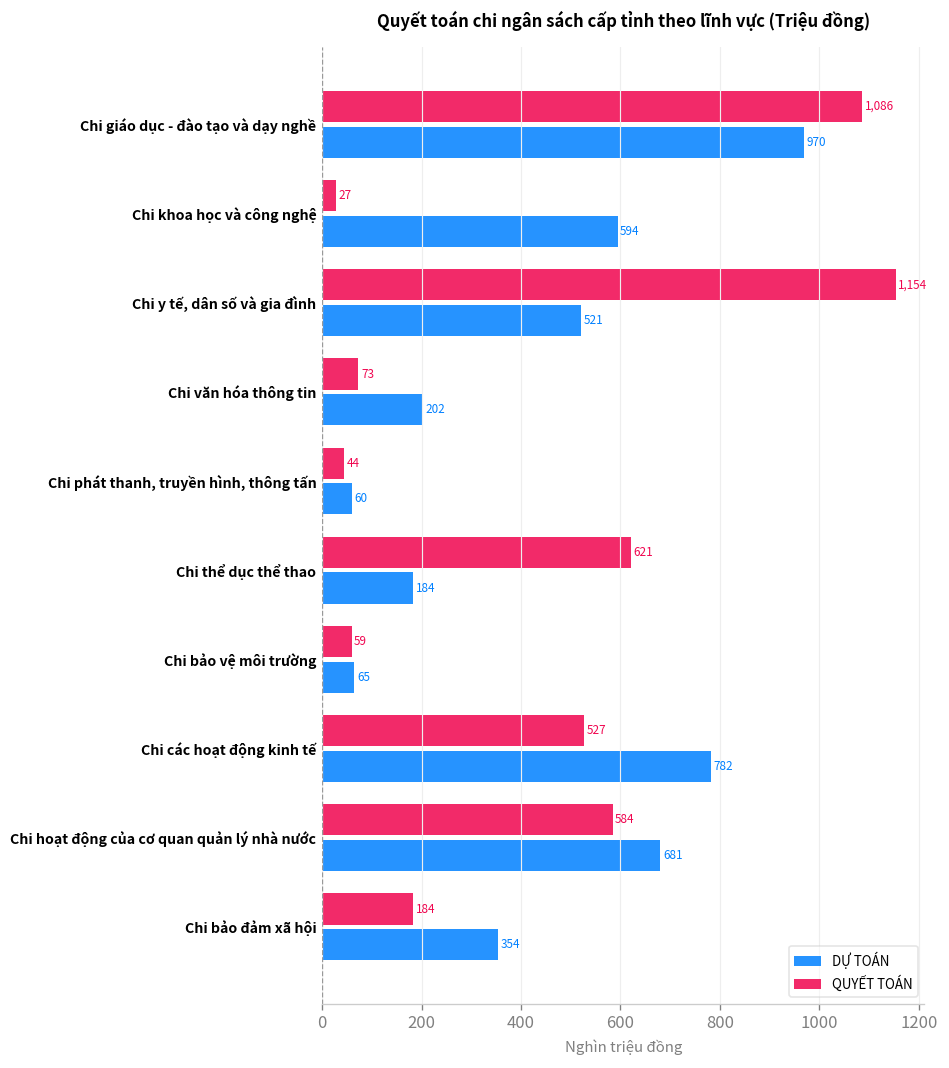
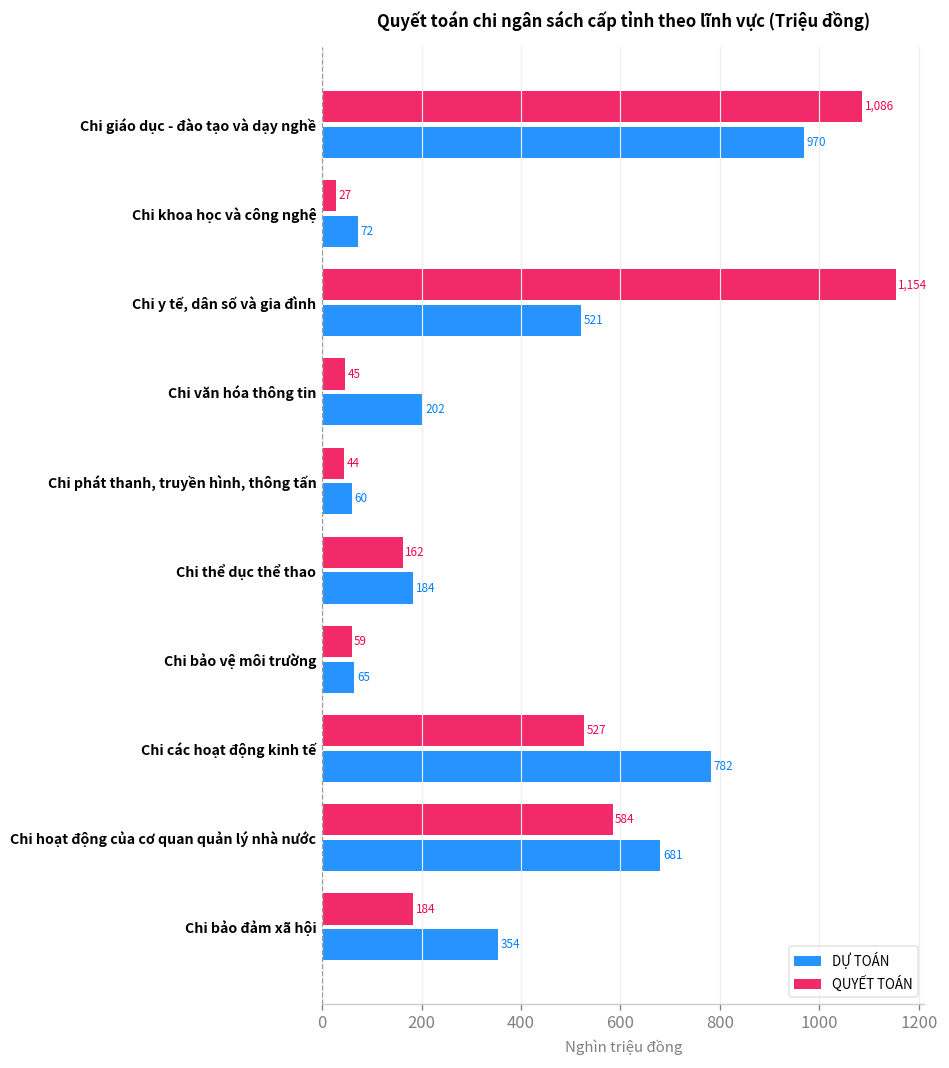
DỰ TOÁN, Chi khoa học và công nghệ: 594 -> 72
QUYẾT TOÁN, Chi văn hóa thông tin: 73 -> 45
QUYẾT TOÁN, Chi thể dục thể thao: 621 -> 162
